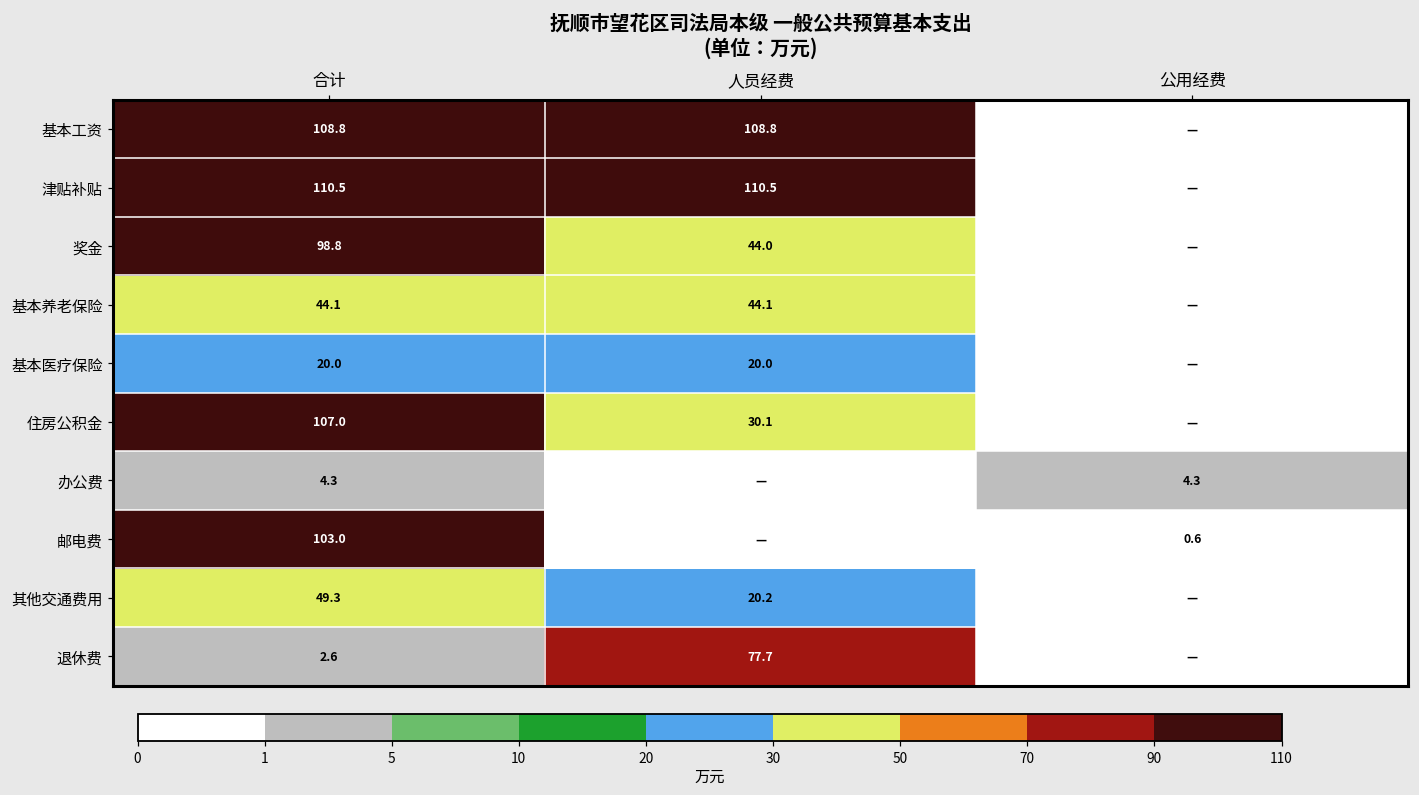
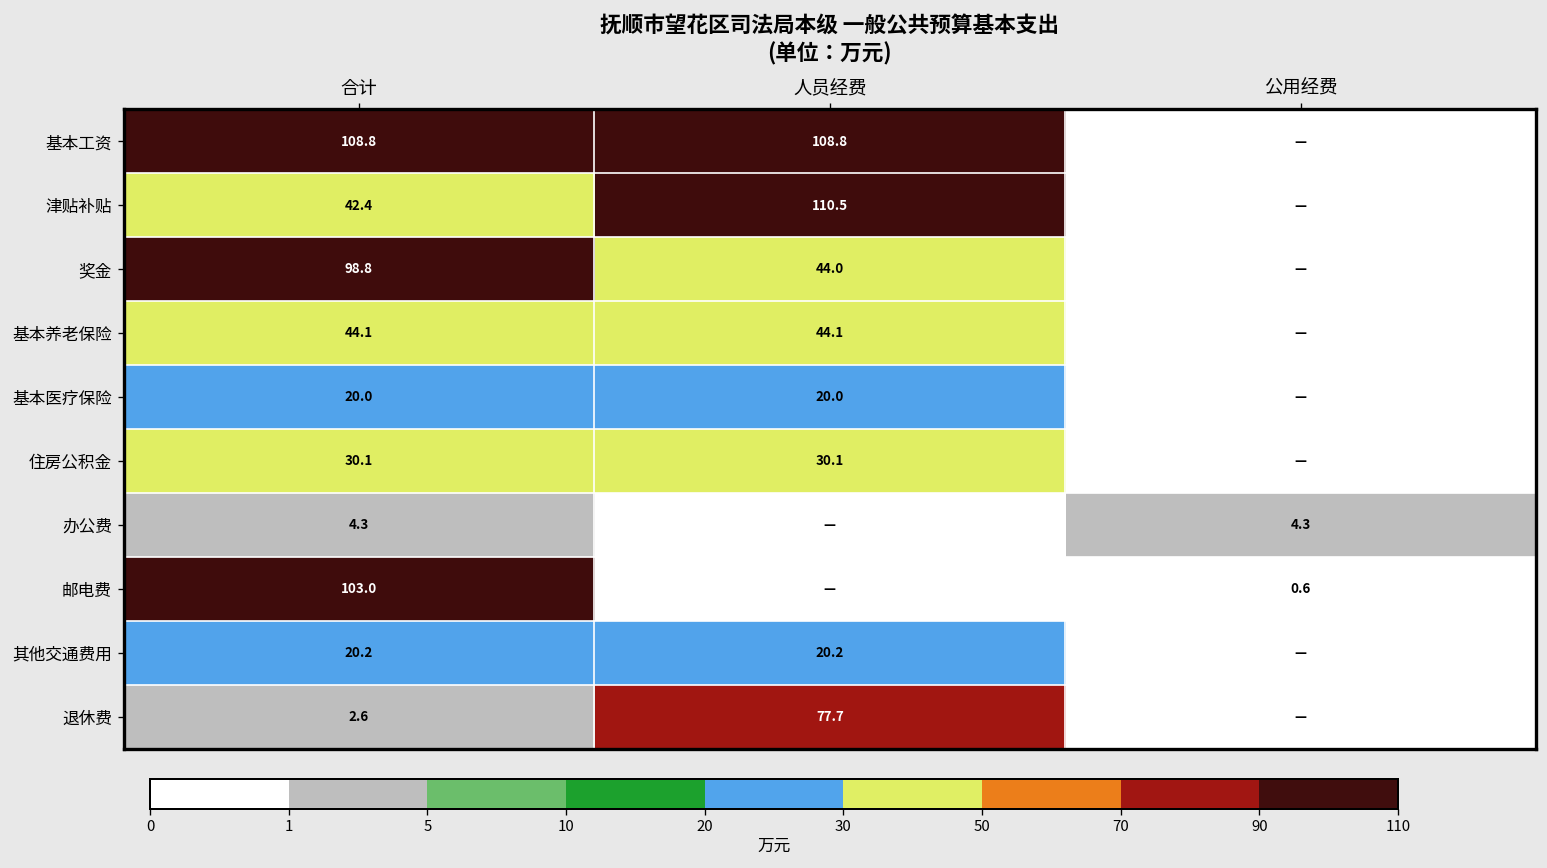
抚顺市望花区司法局本级 一般公共预算基本支出 (单位：万元), 津贴补贴, 合计: 110.5 -> 42.4
抚顺市望花区司法局本级 一般公共预算基本支出 (单位：万元), 住房公积金, 合计: 107.0 -> 30.1
抚顺市望花区司法局本级 一般公共预算基本支出 (单位：万元), 其他交通费用, 合计: 49.3 -> 20.2
